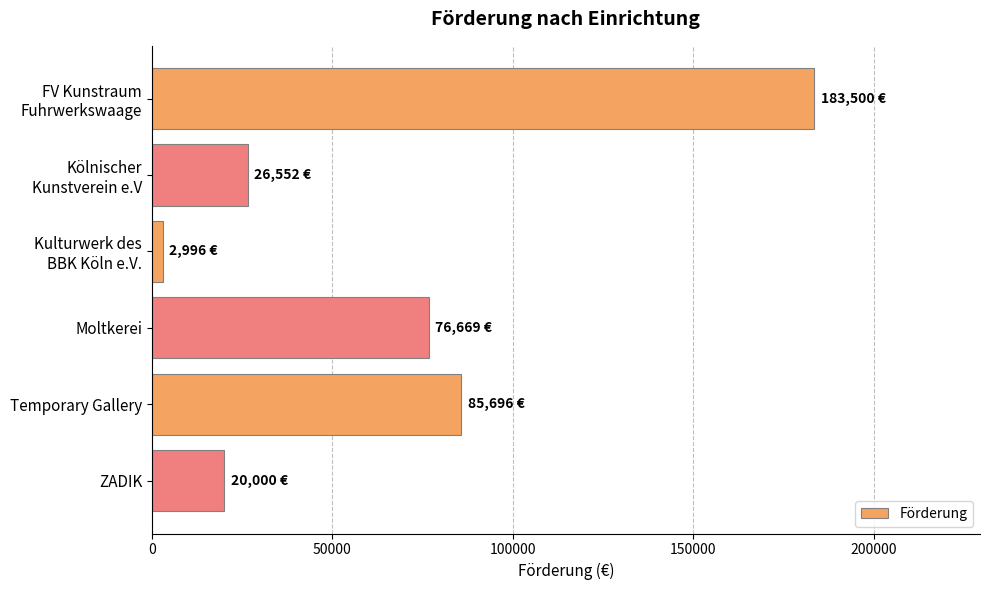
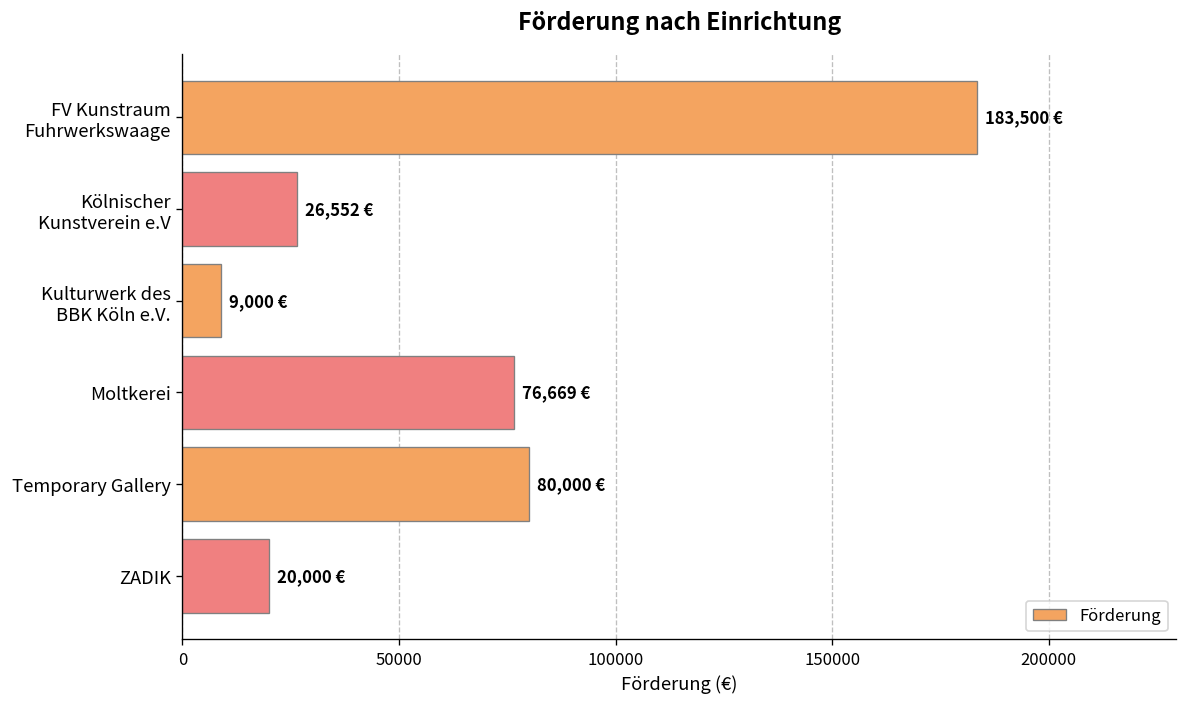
Kulturwerk des BBK Köln e.V.: 2,996 -> 9,000
Temporary Gallery: 85,696 -> 80,000
